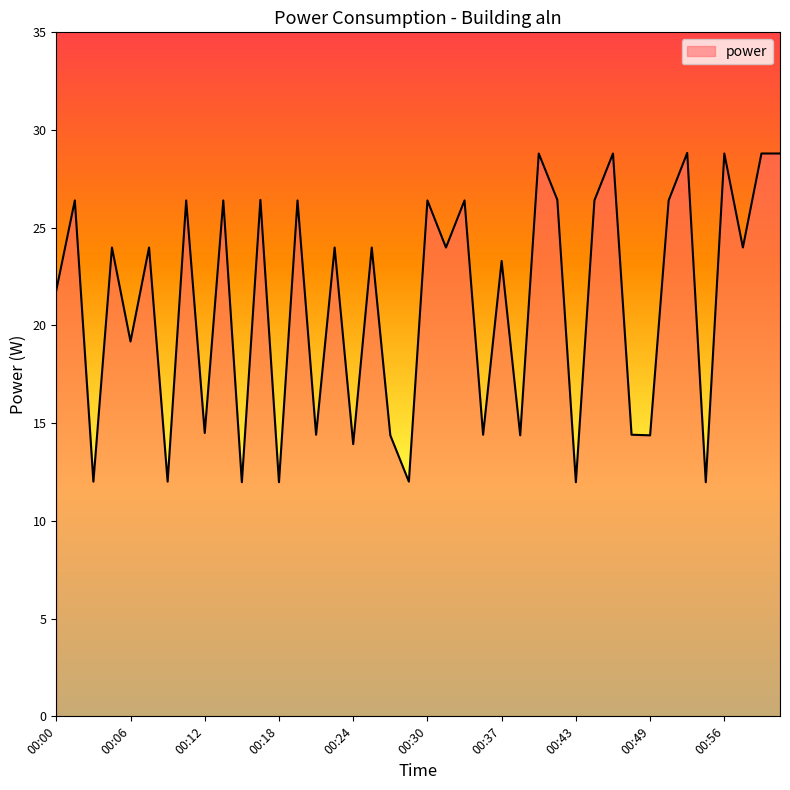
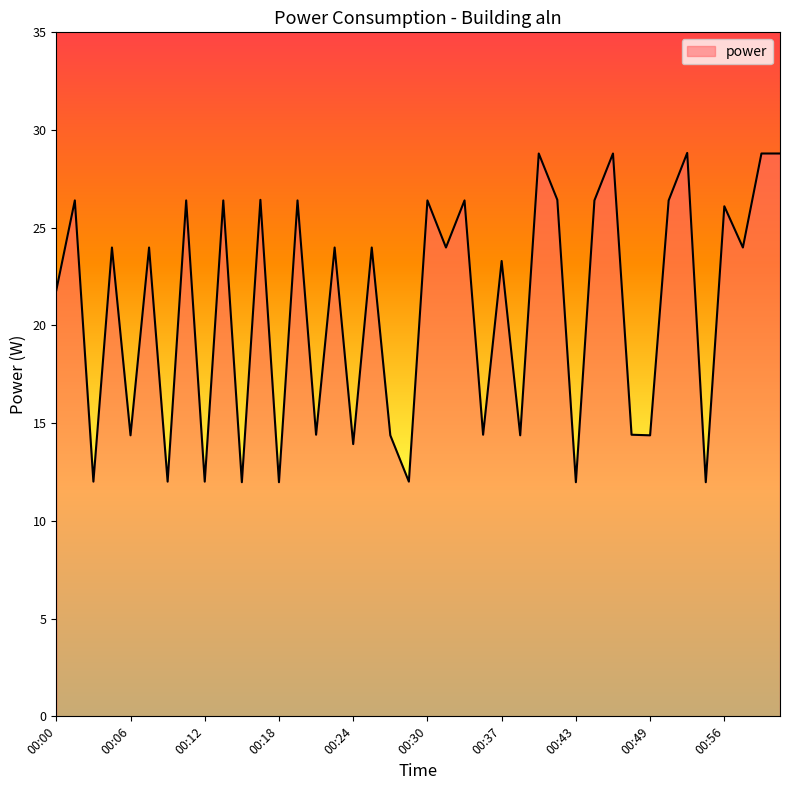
00:06: 19.2 -> 14.4
00:12: 14.5 -> 12.0
00:56: 28.8 -> 26.1
